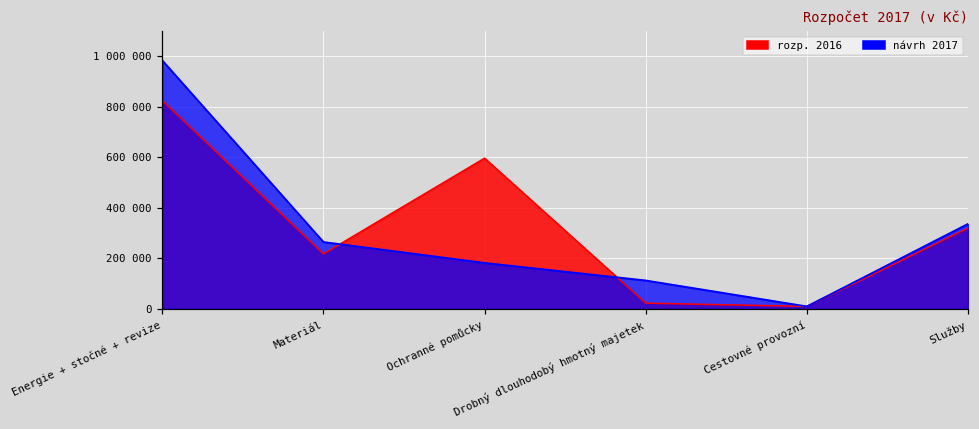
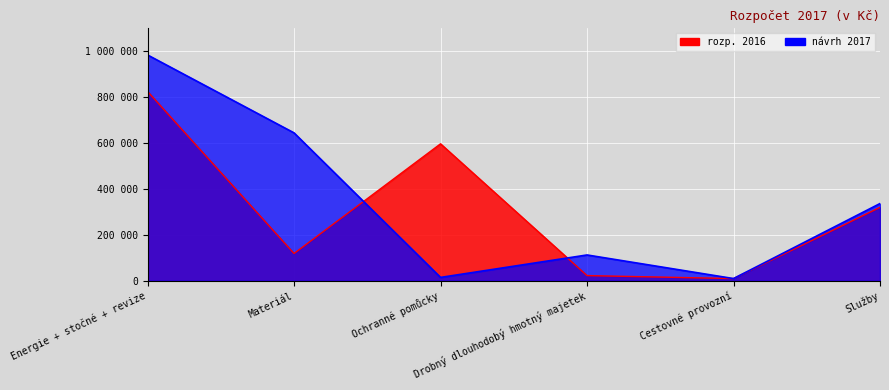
rozp. 2016, Materiál: 220000 -> 120000
návrh 2017, Materiál: 270000 -> 640000
návrh 2017, Ochranné pomůcky: 180000 -> 20000
